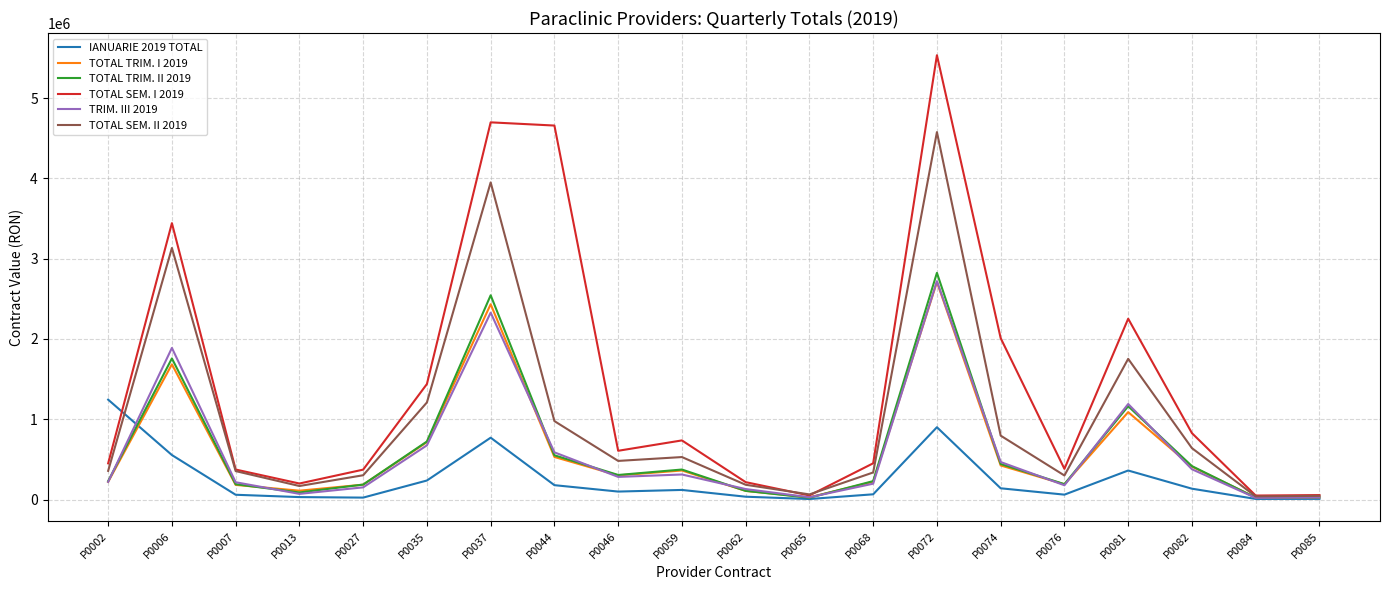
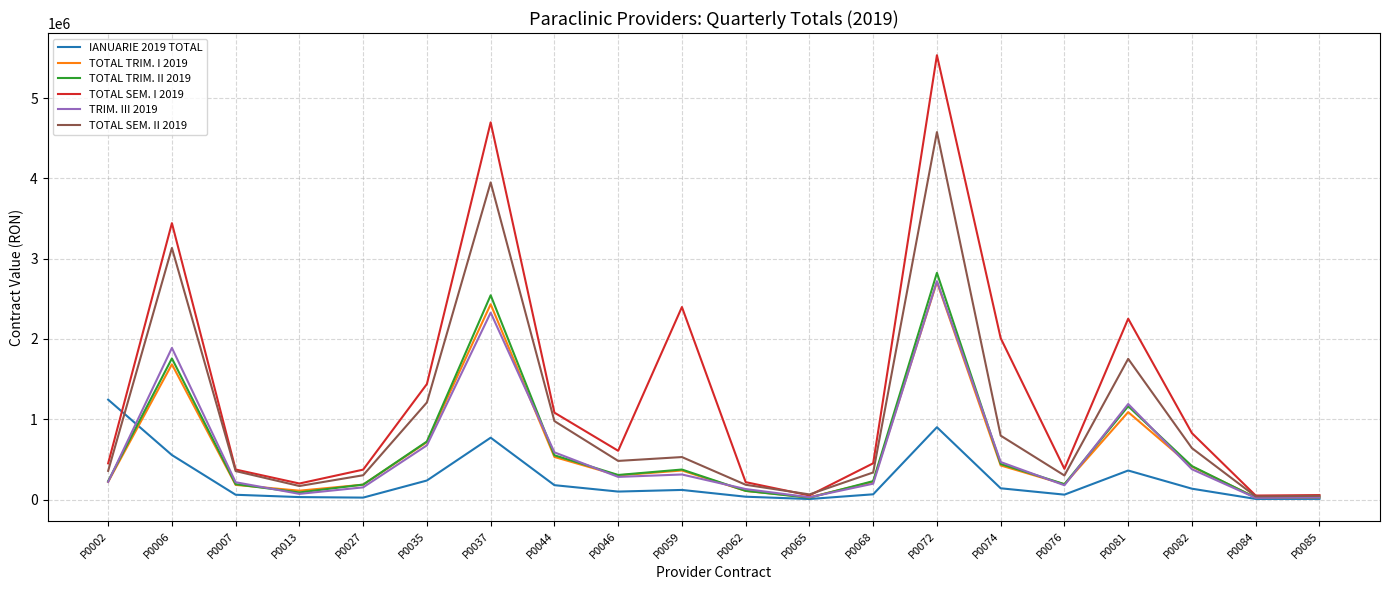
TOTAL SEM. I 2019, P0044: 4700000 -> 1100000
TOTAL SEM. I 2019, P0059: 700000 -> 2400000
